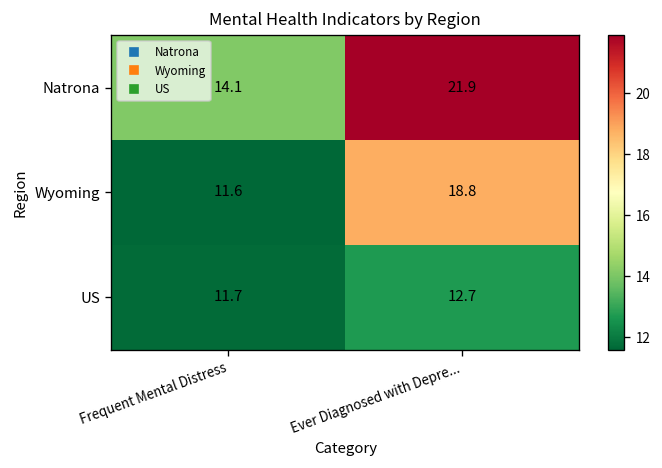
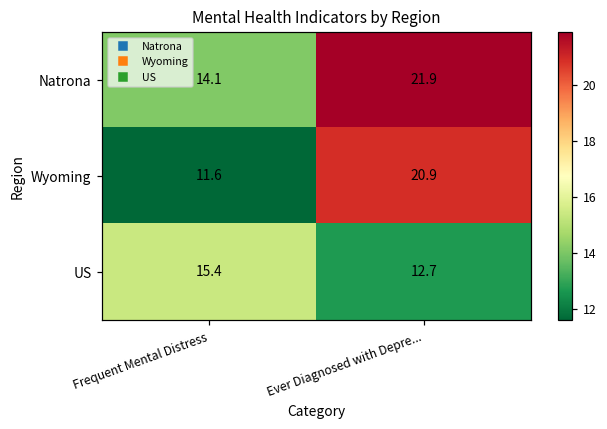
Wyoming, Ever Diagnosed with Depre...: 18.8 -> 20.9
US, Frequent Mental Distress: 11.7 -> 15.4
